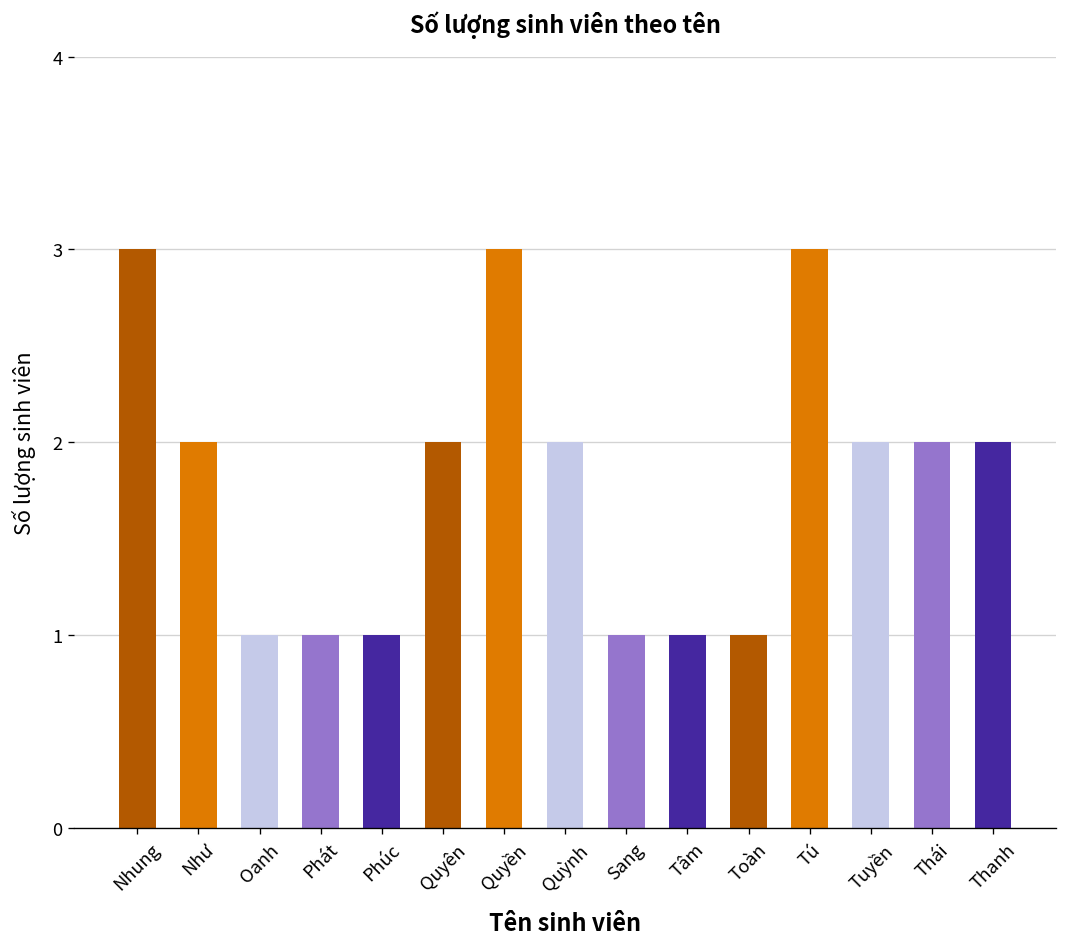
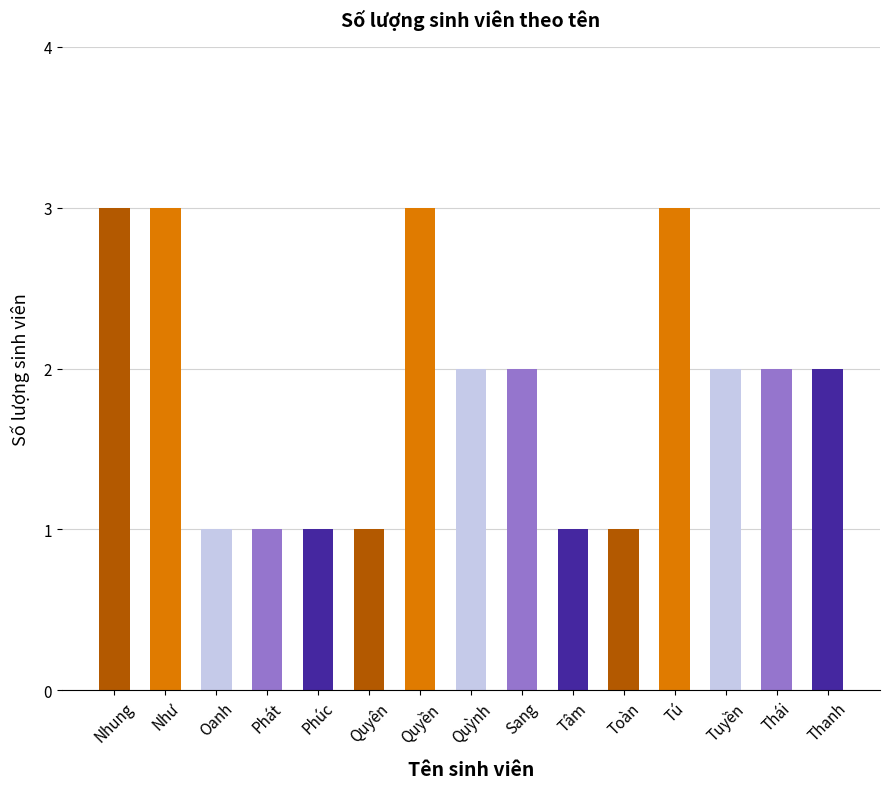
Như: 2 -> 3
Quyên: 2 -> 1
Sang: 1 -> 2
